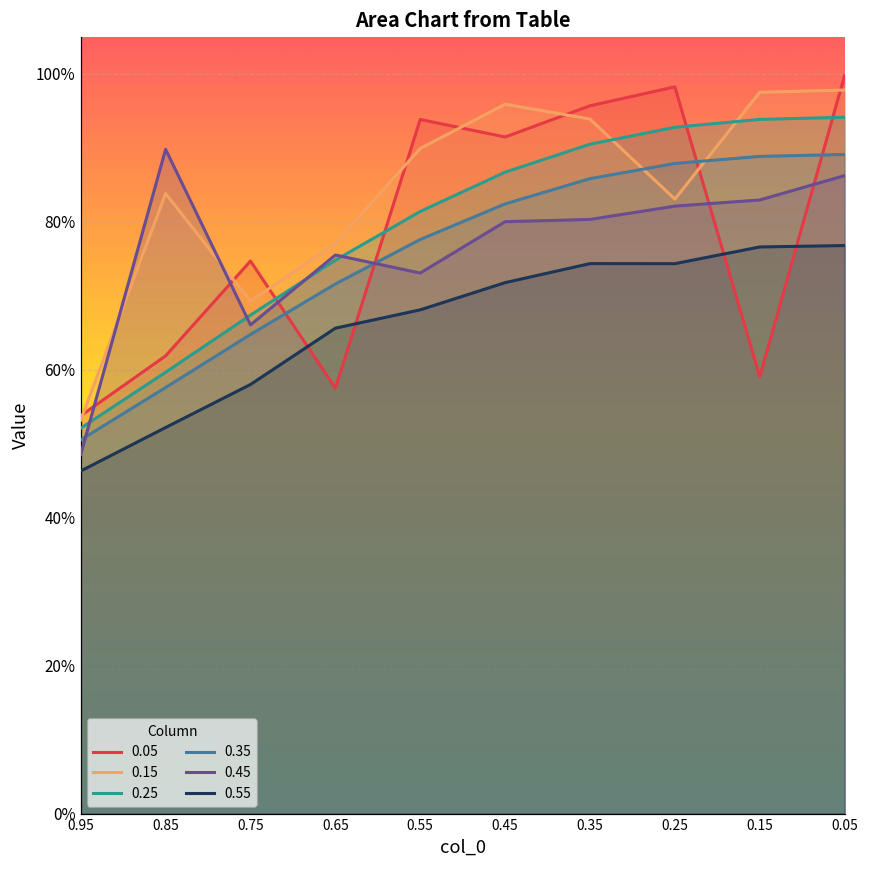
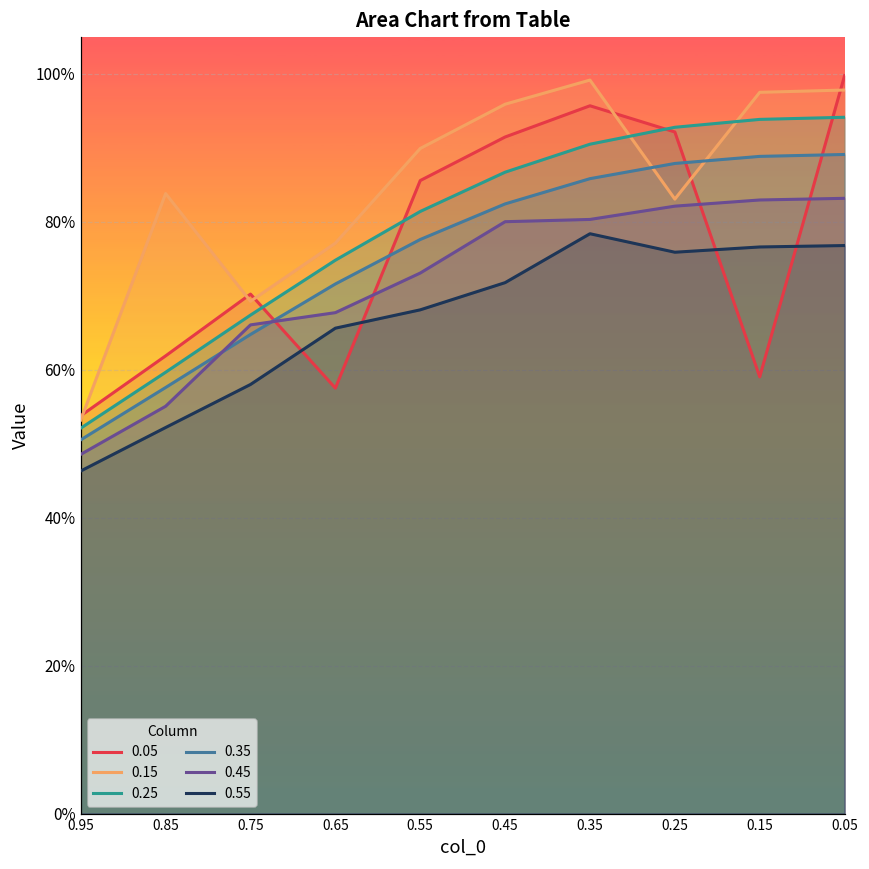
0.45, 0.85: 90% -> 55%
0.05, 0.75: 75% -> 70%
0.45, 0.65: 75% -> 68%
0.05, 0.55: 94% -> 86%
0.15, 0.35: 94% -> 99%
0.55, 0.35: 74% -> 78%
0.05, 0.25: 98% -> 92%
0.55, 0.25: 74% -> 76%
0.45, 0.05: 86% -> 83%
